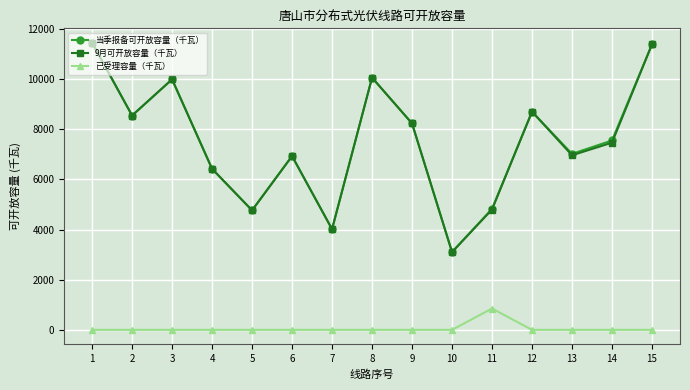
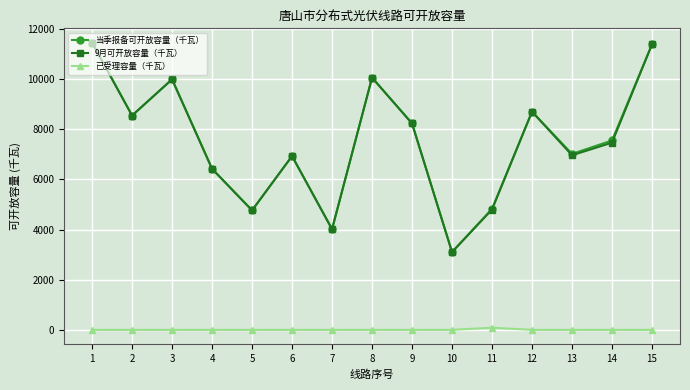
已受理容量（千瓦）, 11: 900 -> 100
